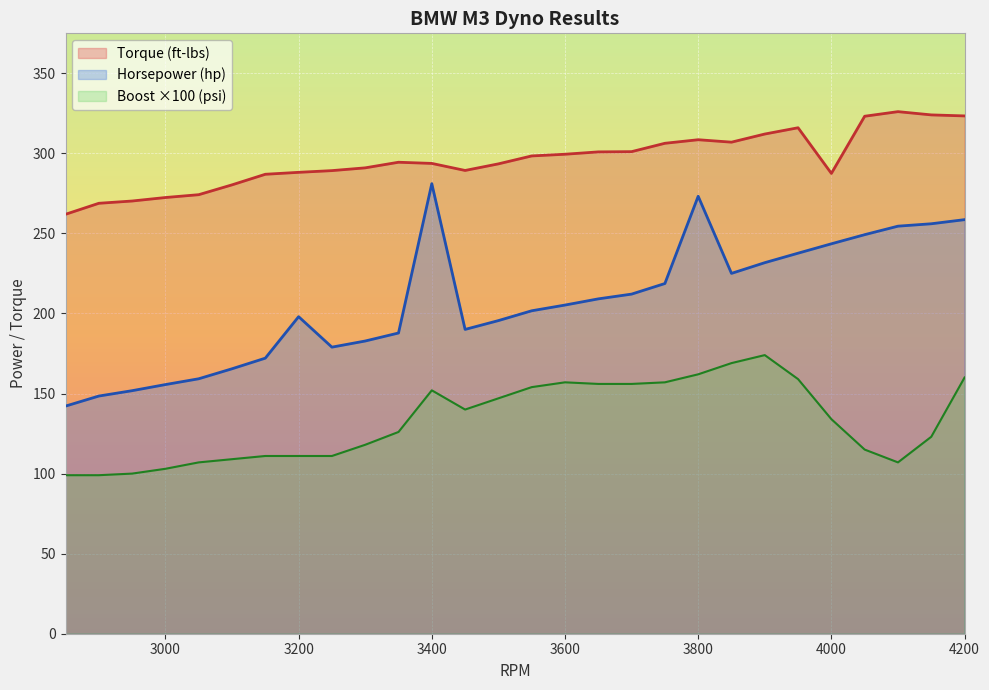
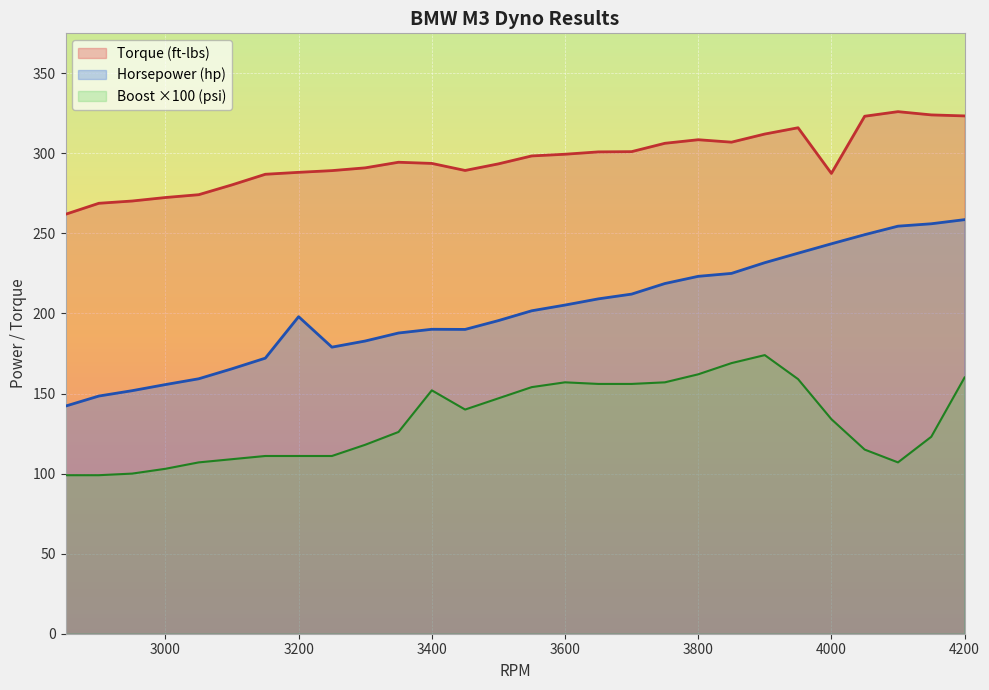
Horsepower (hp), 3400: 281 -> 190
Horsepower (hp), 3800: 273 -> 223
